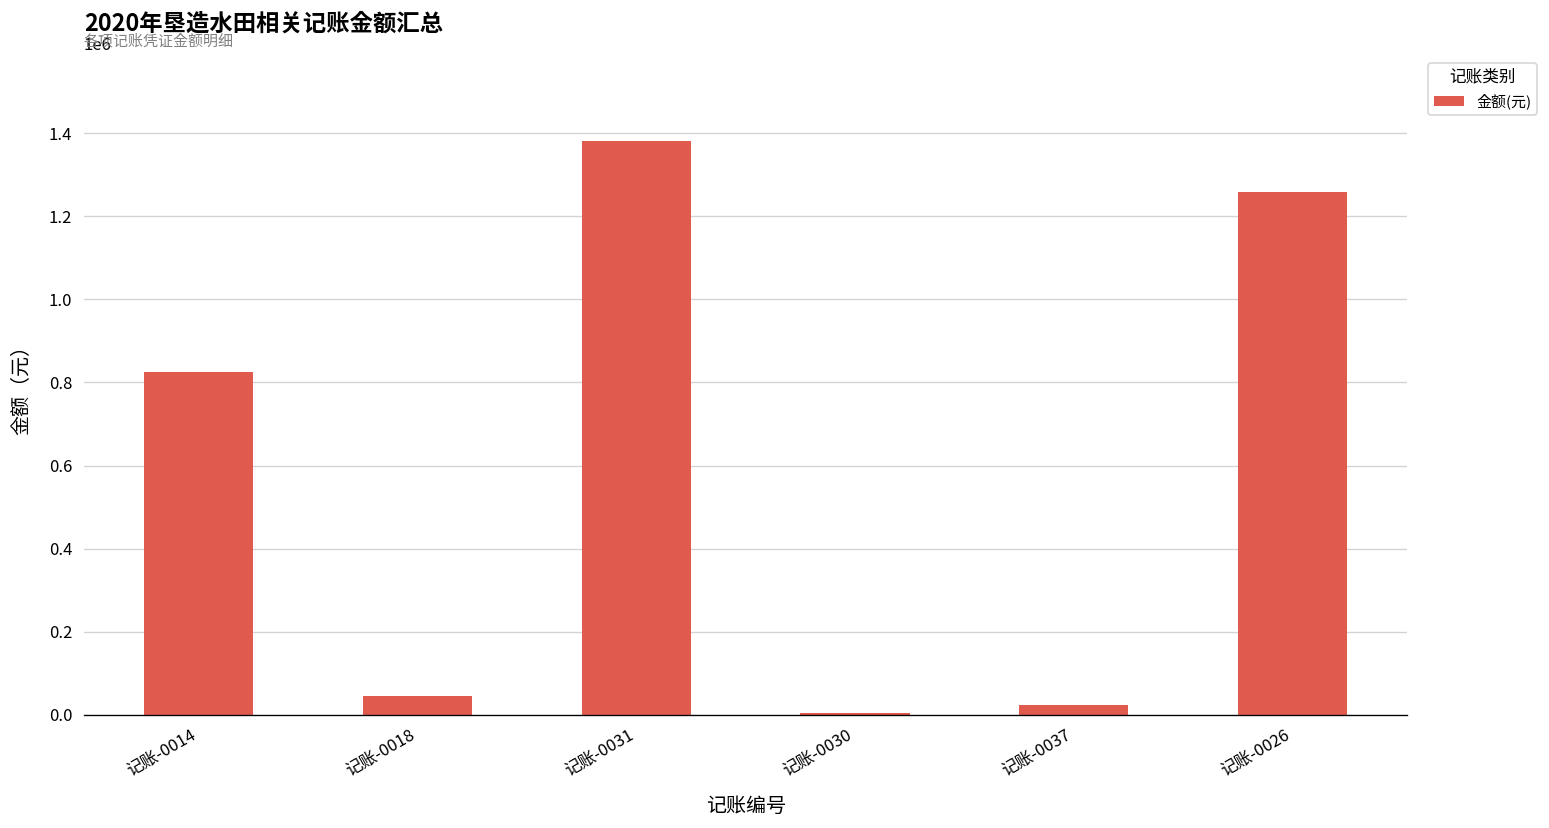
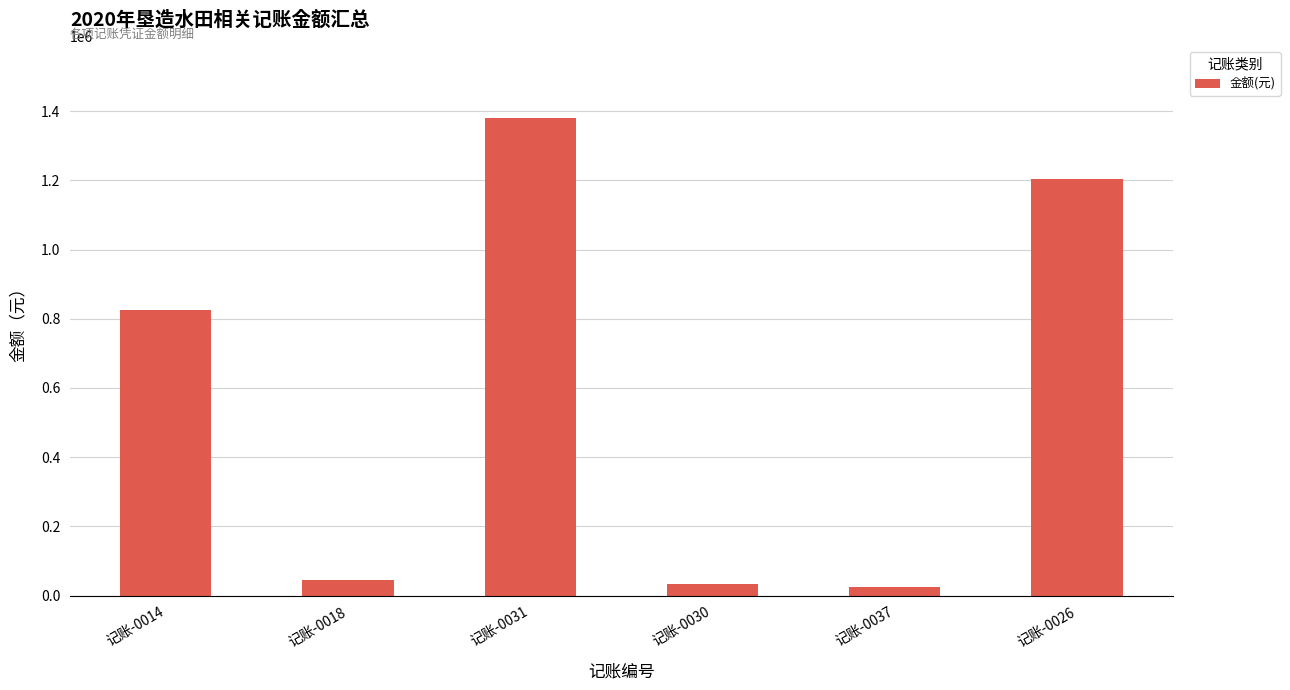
记账-0030: 0 -> 30000
记账-0026: 1260000 -> 1210000
